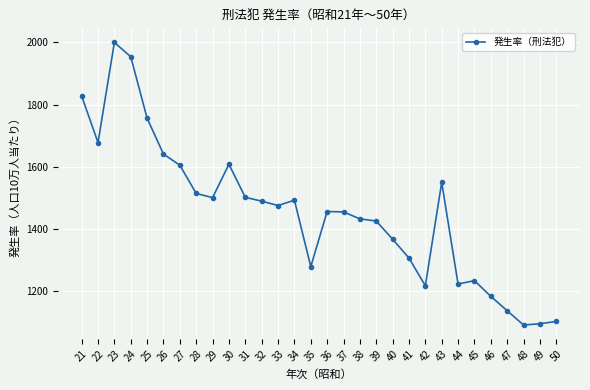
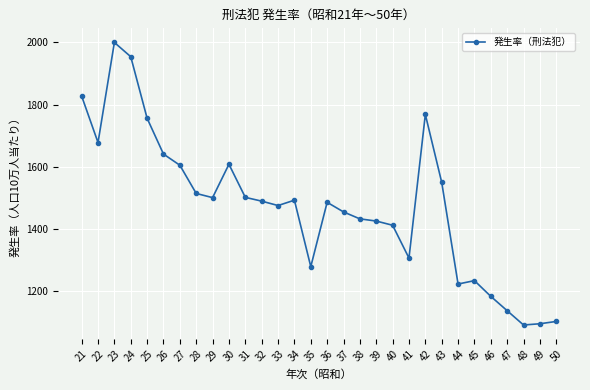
36: 1460 -> 1490
40: 1370 -> 1410
42: 1220 -> 1770
